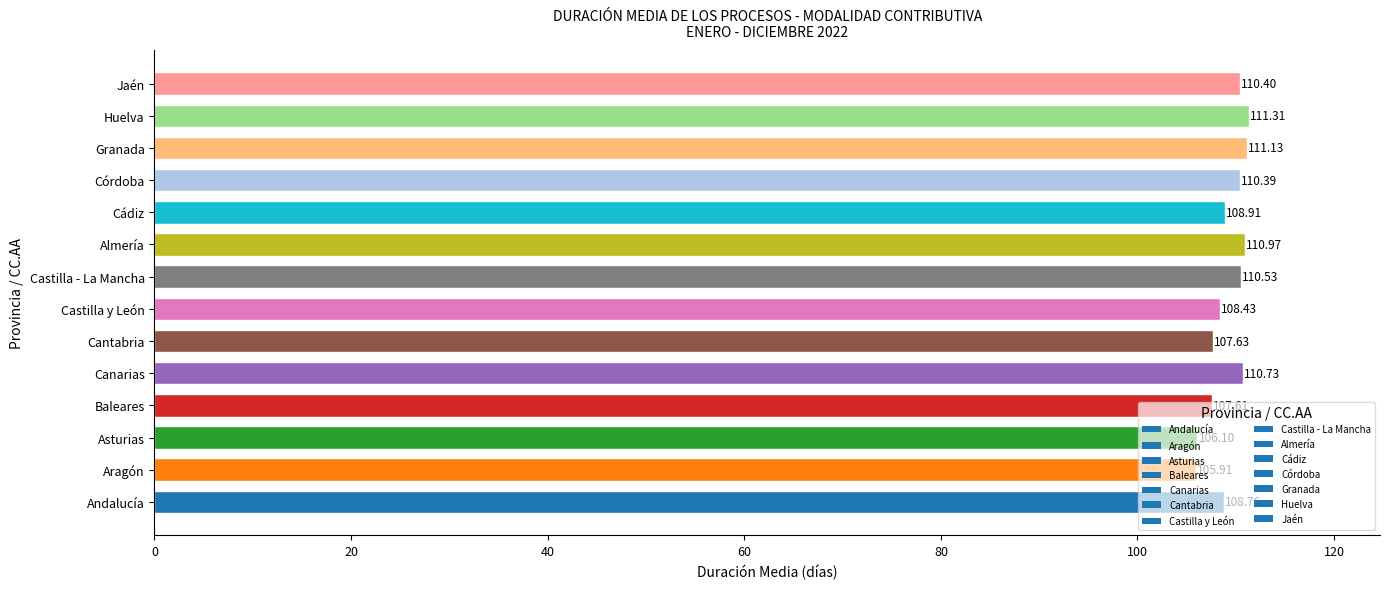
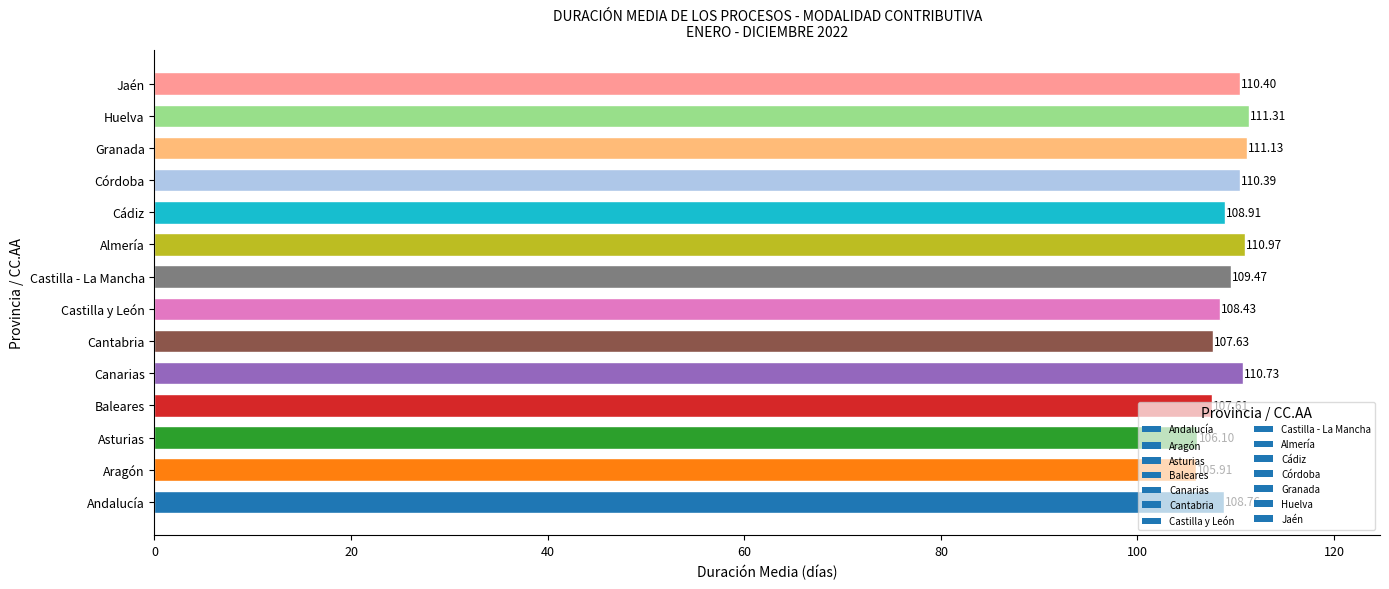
Castilla - La Mancha: 110.53 -> 109.47
